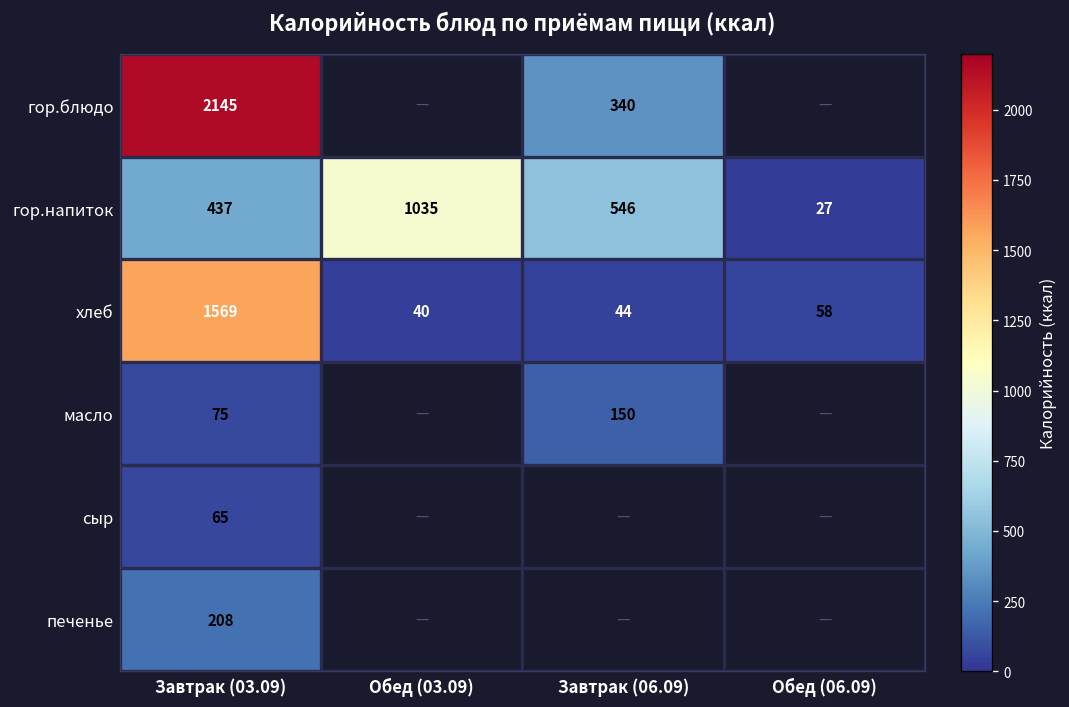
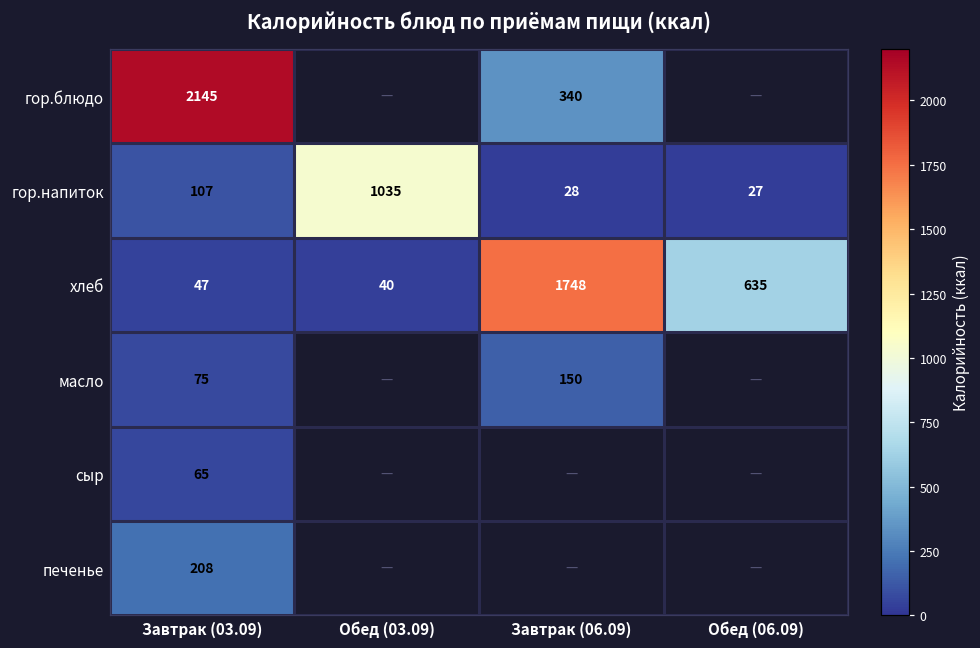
гор.напиток, Завтрак (03.09): 437 -> 107
гор.напиток, Завтрак (06.09): 546 -> 28
хлеб, Завтрак (03.09): 1569 -> 47
хлеб, Завтрак (06.09): 44 -> 1748
хлеб, Обед (06.09): 58 -> 635
